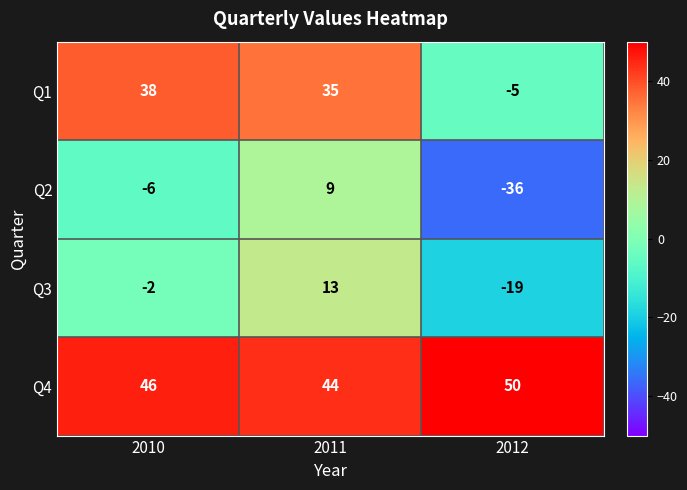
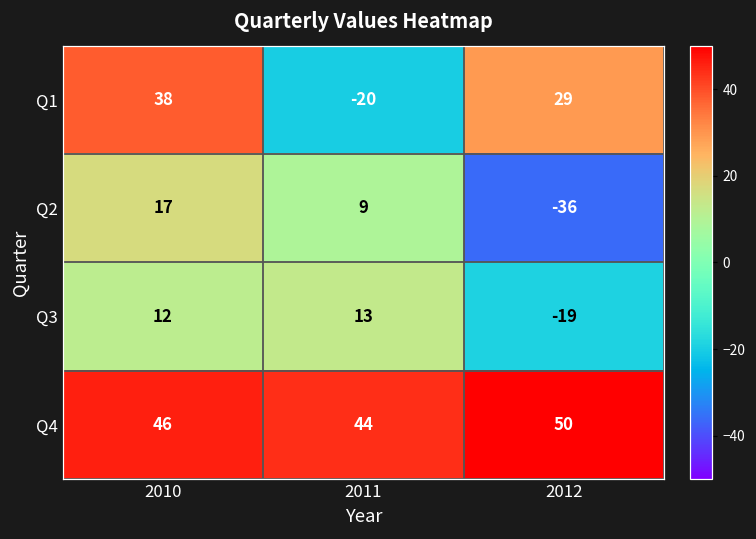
Q1, 2011: 35 -> -20
Q1, 2012: -5 -> 29
Q2, 2010: -6 -> 17
Q3, 2010: -2 -> 12
